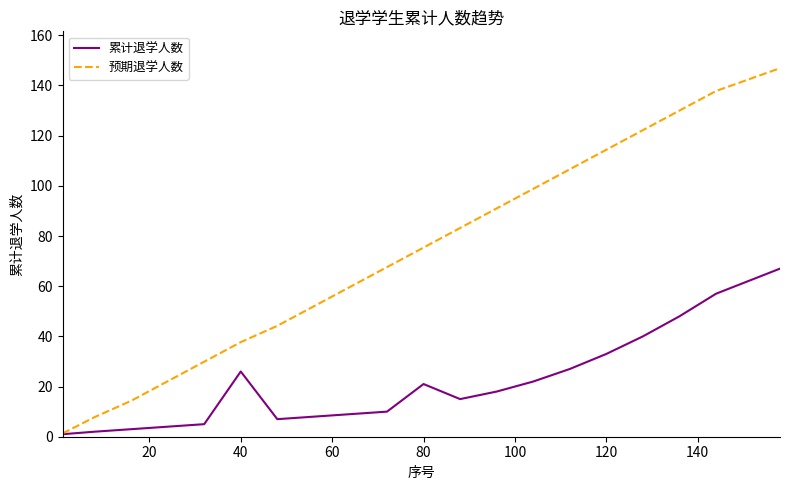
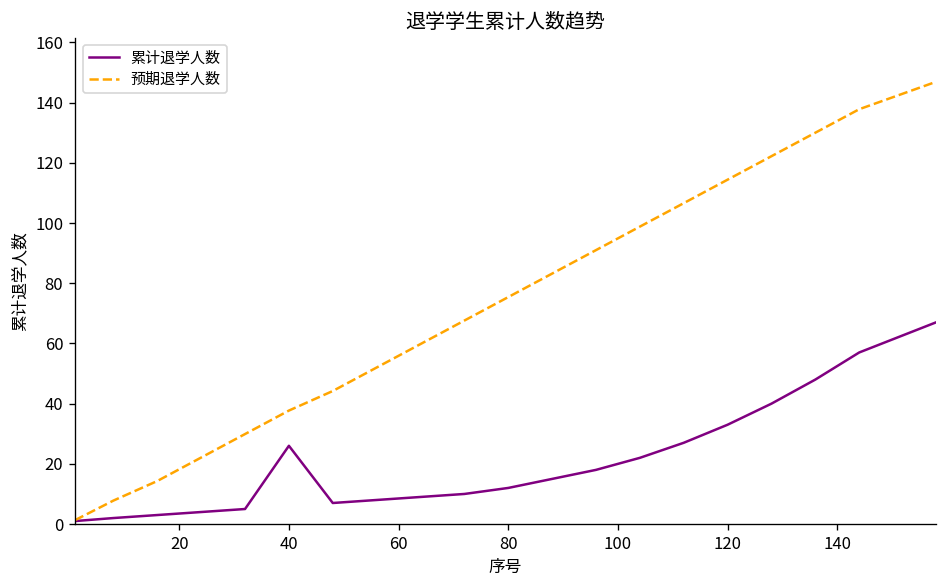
累计退学人数, 80: 21 -> 12
